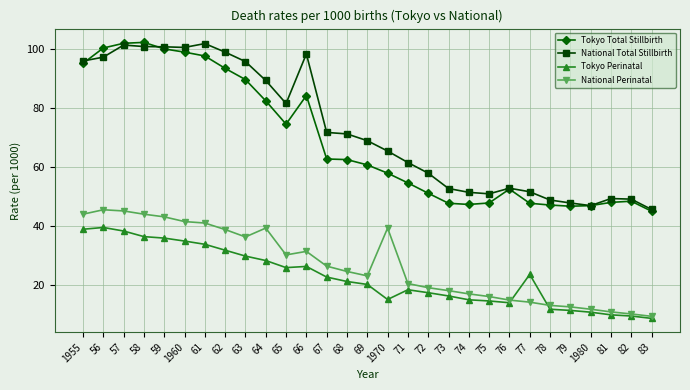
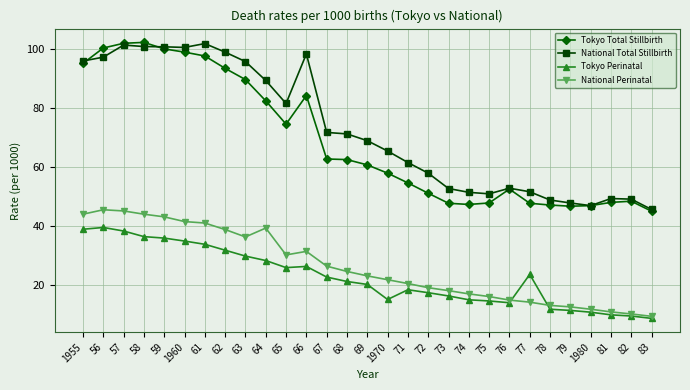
National Perinatal, 1970: 39 -> 22
